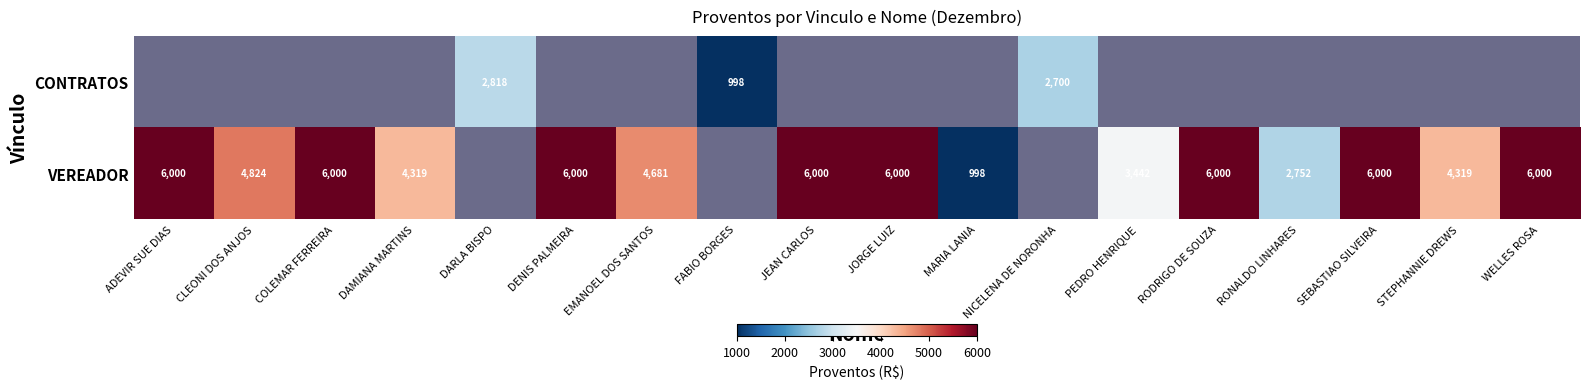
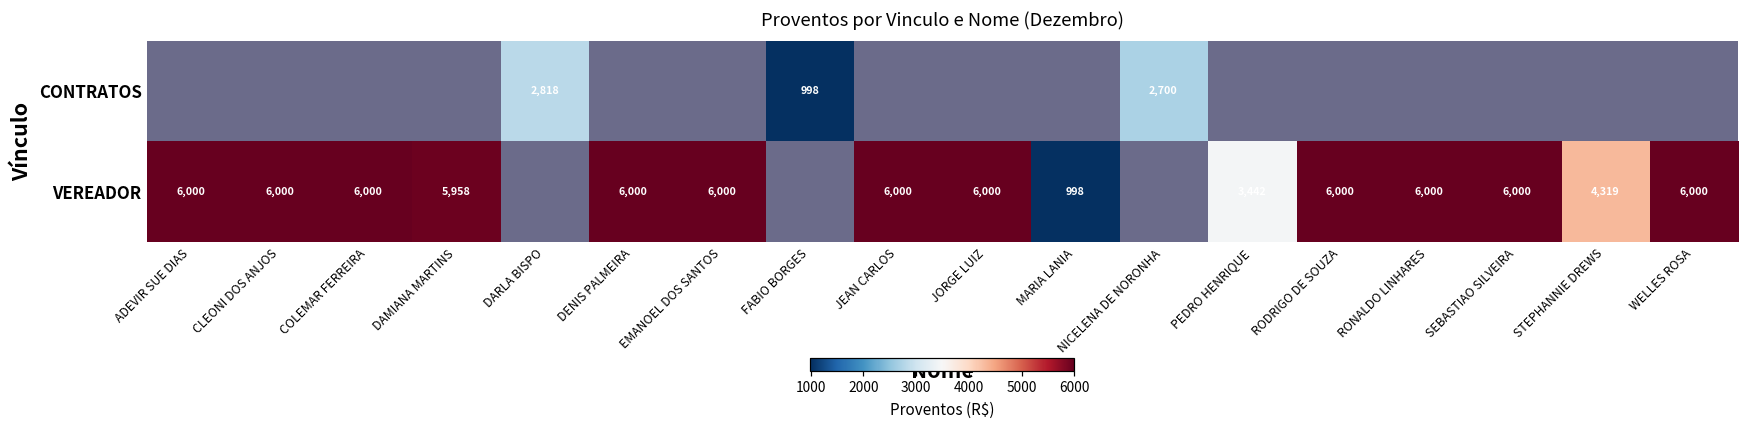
VEREADOR, CLEONI DOS ANJOS: 4,824 -> 6,000
VEREADOR, DAMIANA MARTINS: 4,319 -> 5,958
VEREADOR, EMANOEL DOS SANTOS: 4,681 -> 6,000
VEREADOR, RONALDO LINHARES: 2,752 -> 6,000
